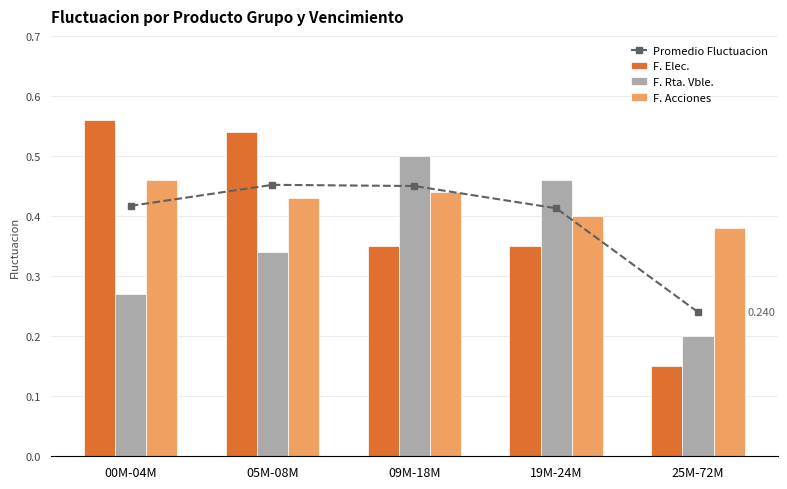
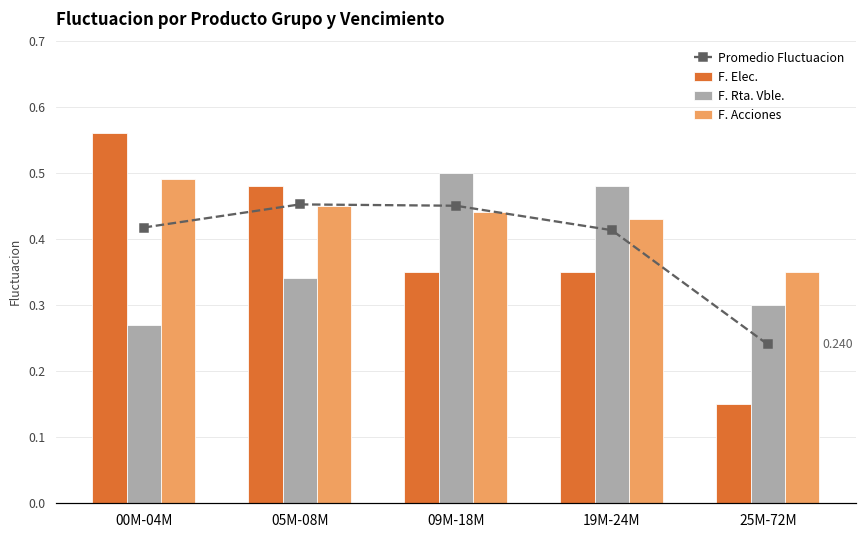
F. Acciones, 00M-04M: 0.46 -> 0.49
F. Elec., 05M-08M: 0.54 -> 0.48
F. Acciones, 05M-08M: 0.43 -> 0.45
F. Rta. Vble., 19M-24M: 0.46 -> 0.48
F. Acciones, 19M-24M: 0.40 -> 0.43
F. Rta. Vble., 25M-72M: 0.2 -> 0.3
F. Acciones, 25M-72M: 0.38 -> 0.35
